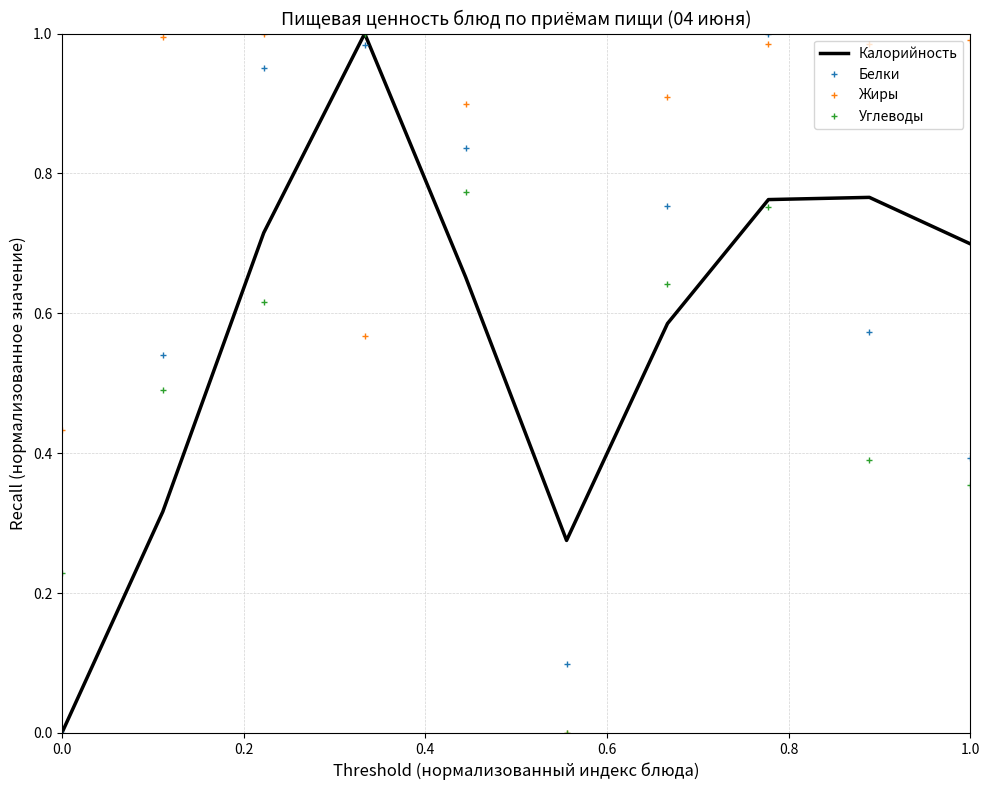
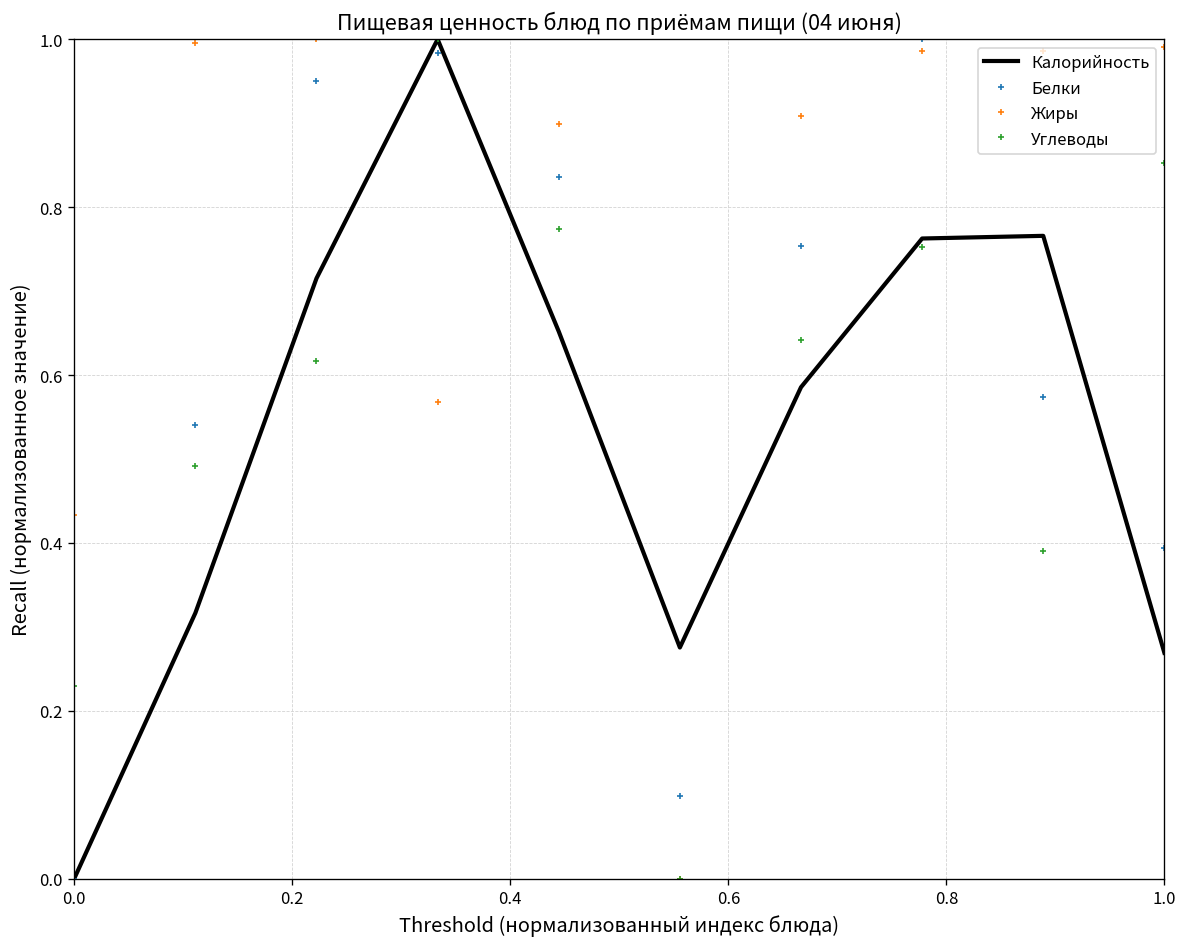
Калорийность, 1.0: 0.70 -> 0.27
Углеводы, 1.0: 0.35 -> 0.85
